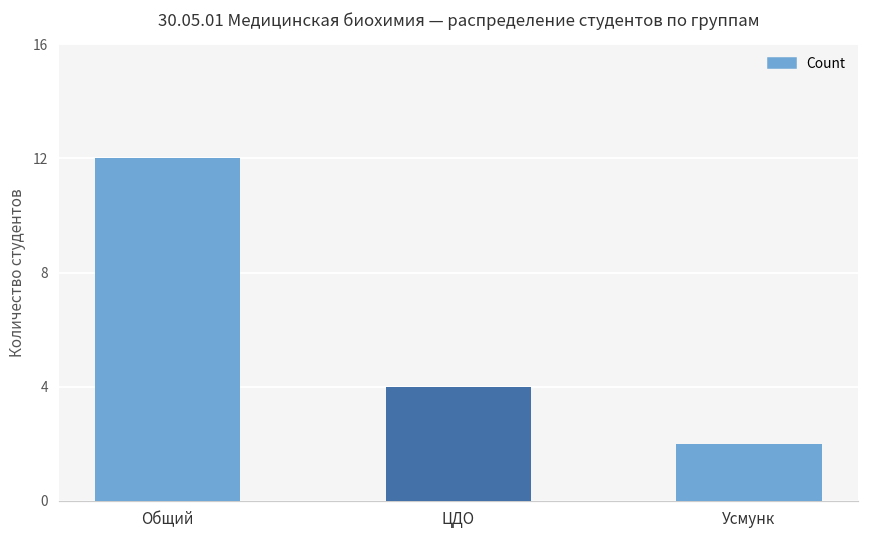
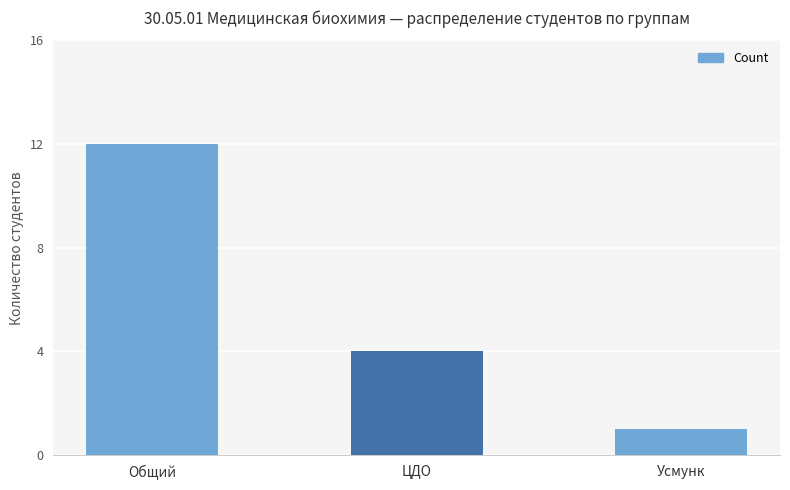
Усмунк: 2 -> 1
